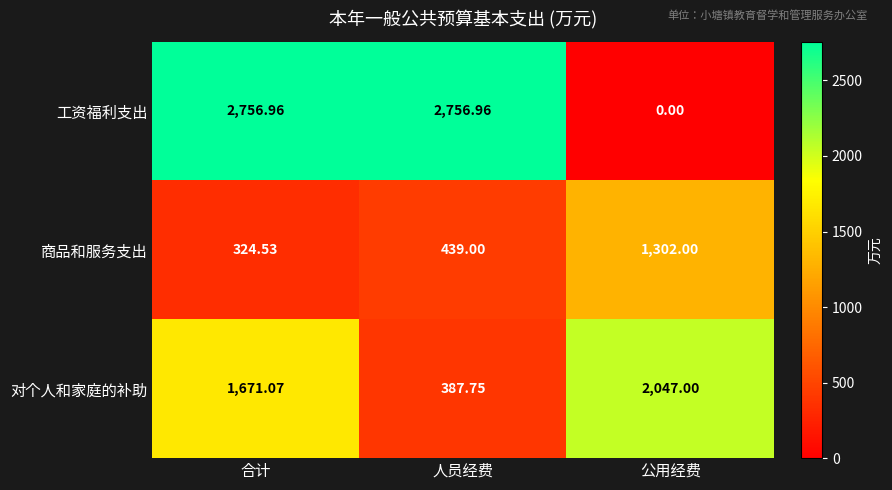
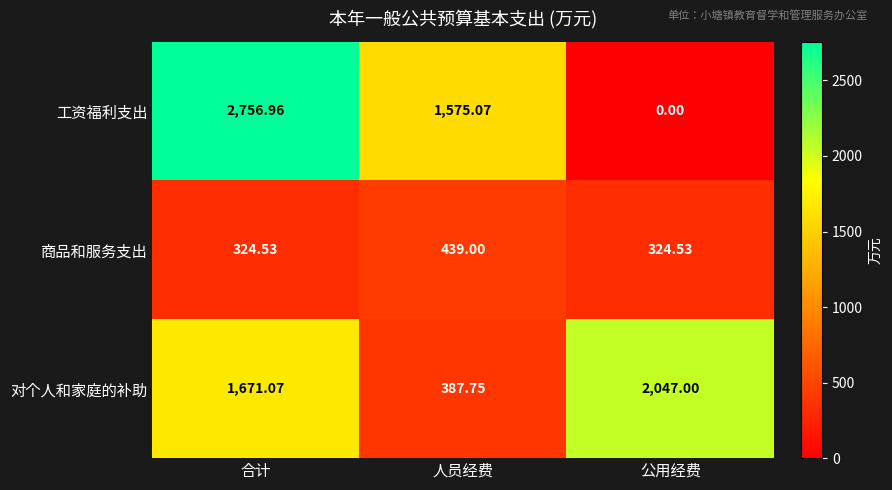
工资福利支出, 人员经费: 2,756.96 -> 1,575.07
商品和服务支出, 公用经费: 1,302.00 -> 324.53
